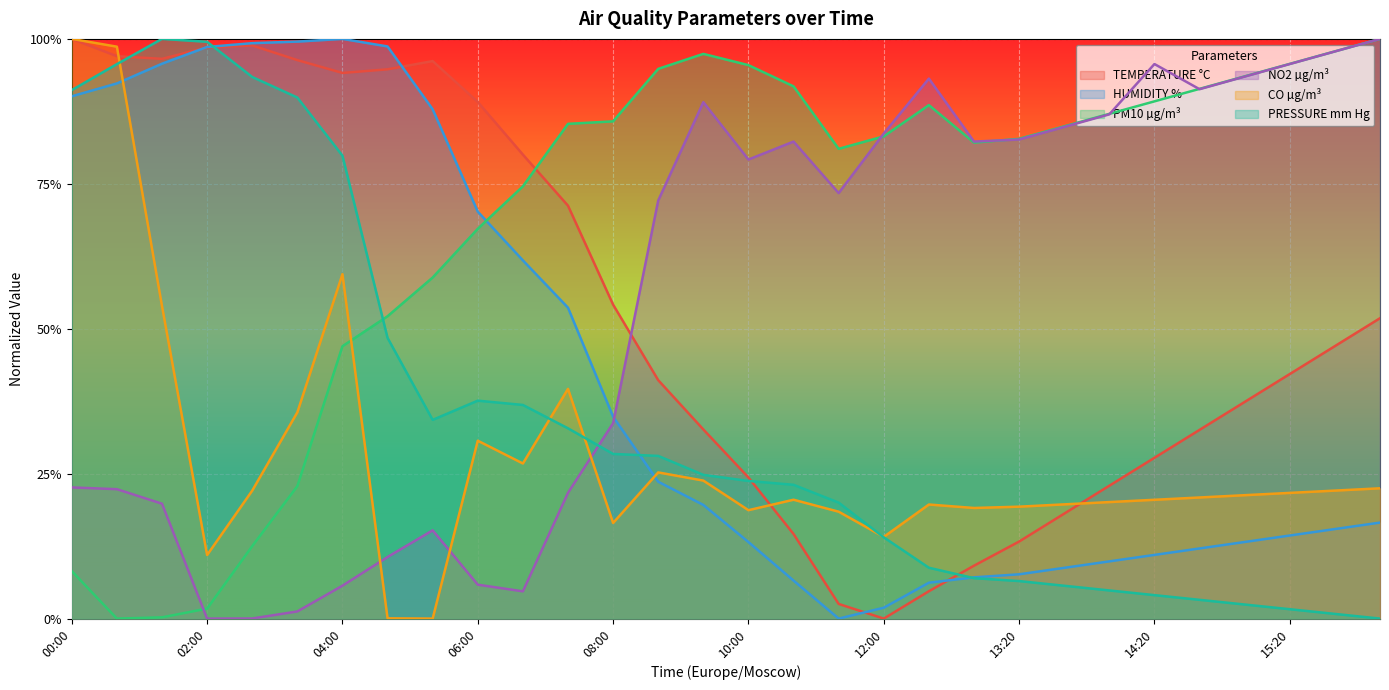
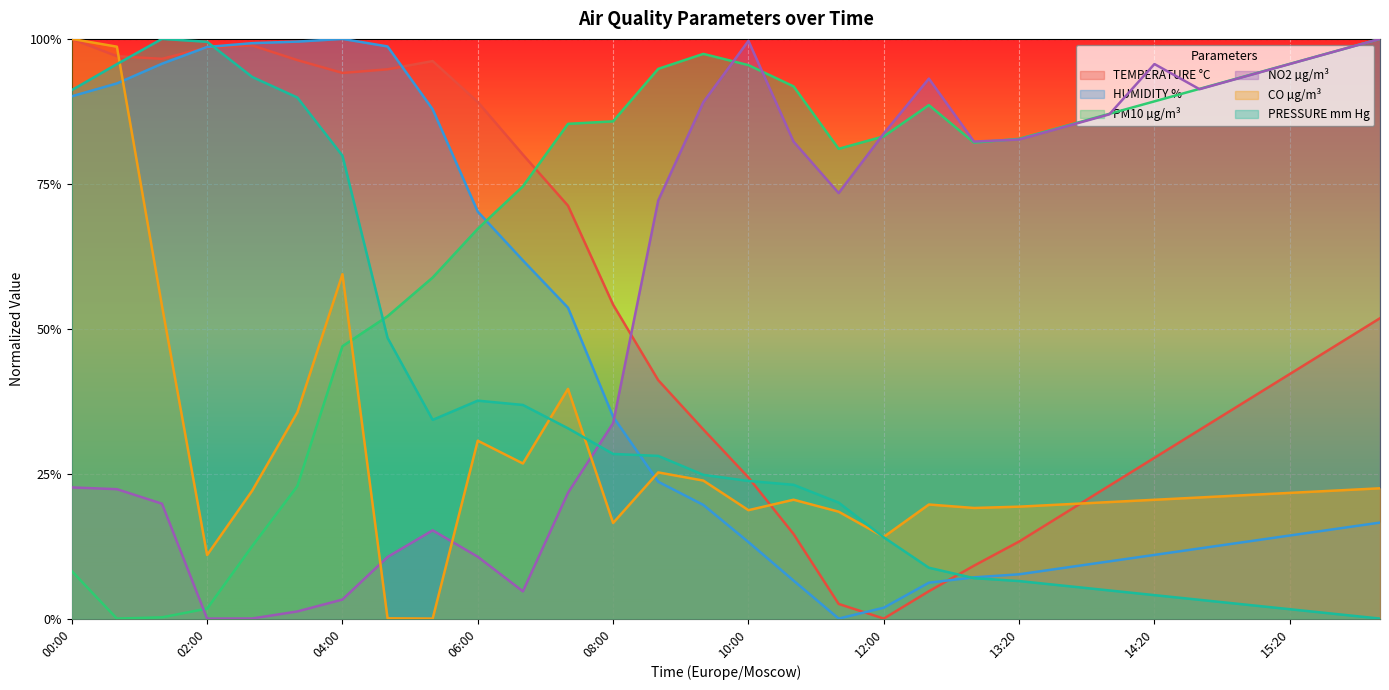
NO2 µg/m³, 04:00: 6% -> 3%
NO2 µg/m³, 06:00: 6% -> 11%
NO2 µg/m³, 10:00: 79% -> 100%
